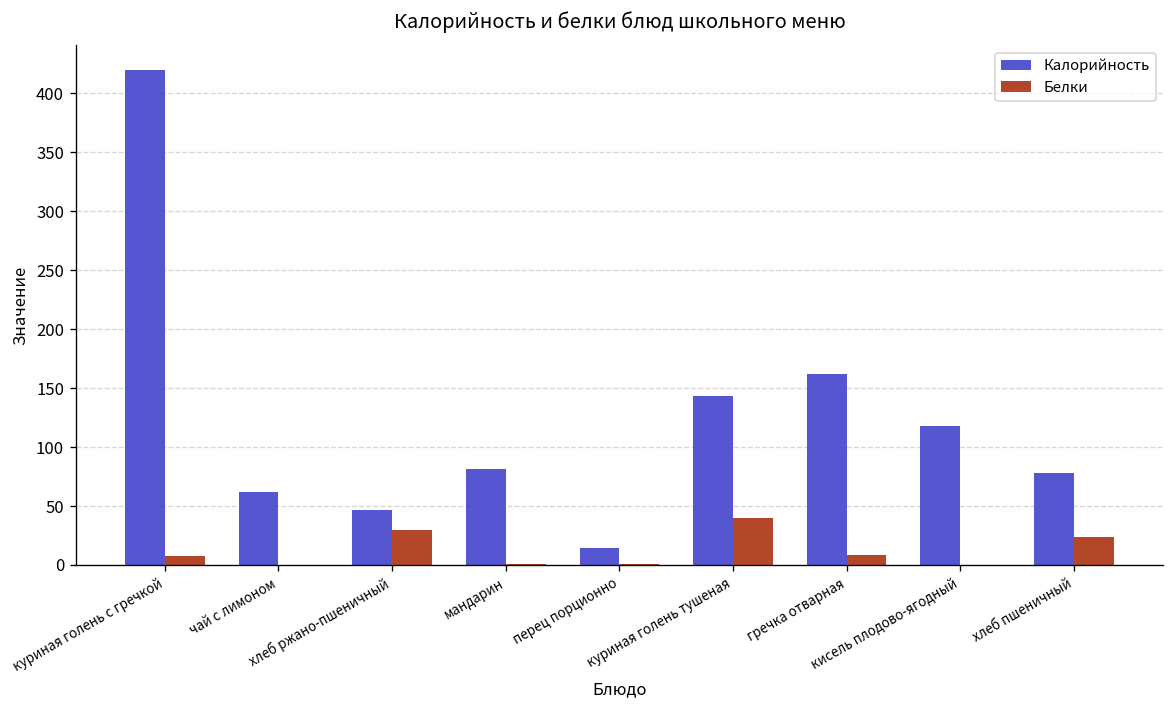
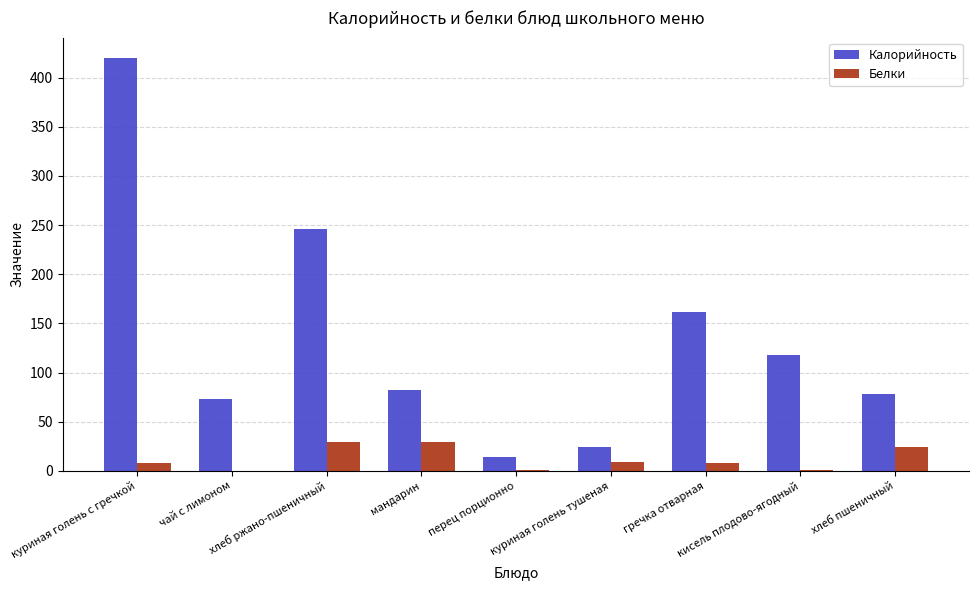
Калорийность, чай с лимоном: 60 -> 70
Калорийность, хлеб ржано-пшеничный: 50 -> 250
Белки, мандарин: 0 -> 30
Калорийность, куриная голень тушеная: 140 -> 20
Белки, куриная голень тушеная: 40 -> 10
